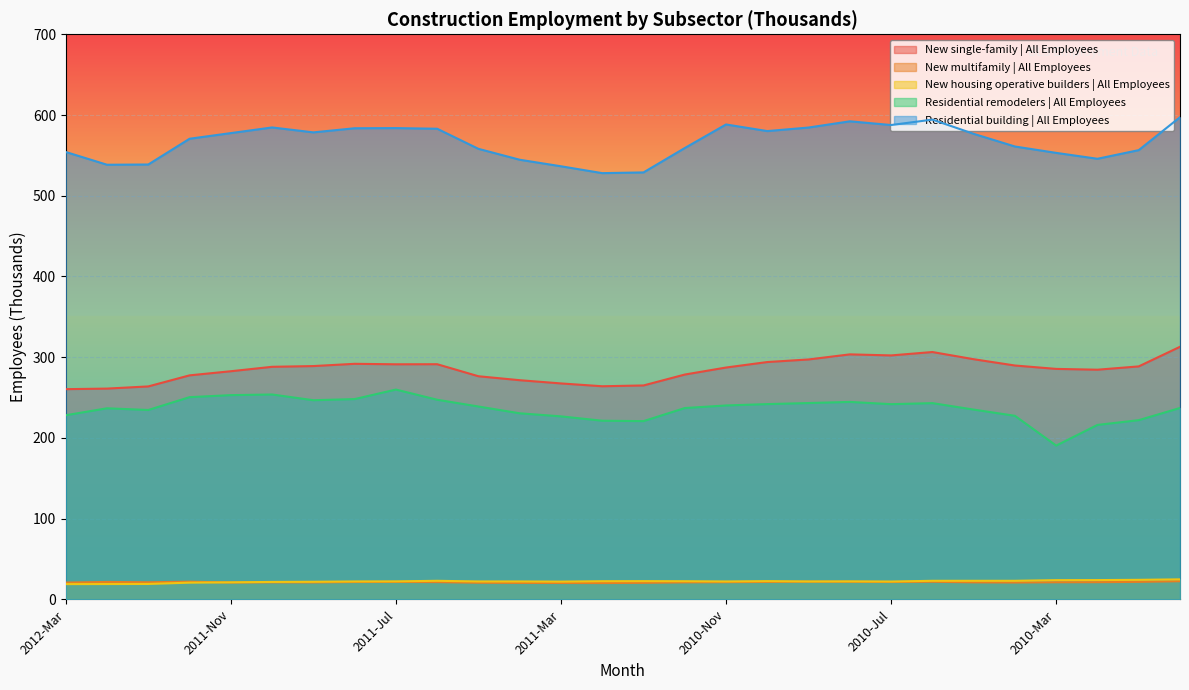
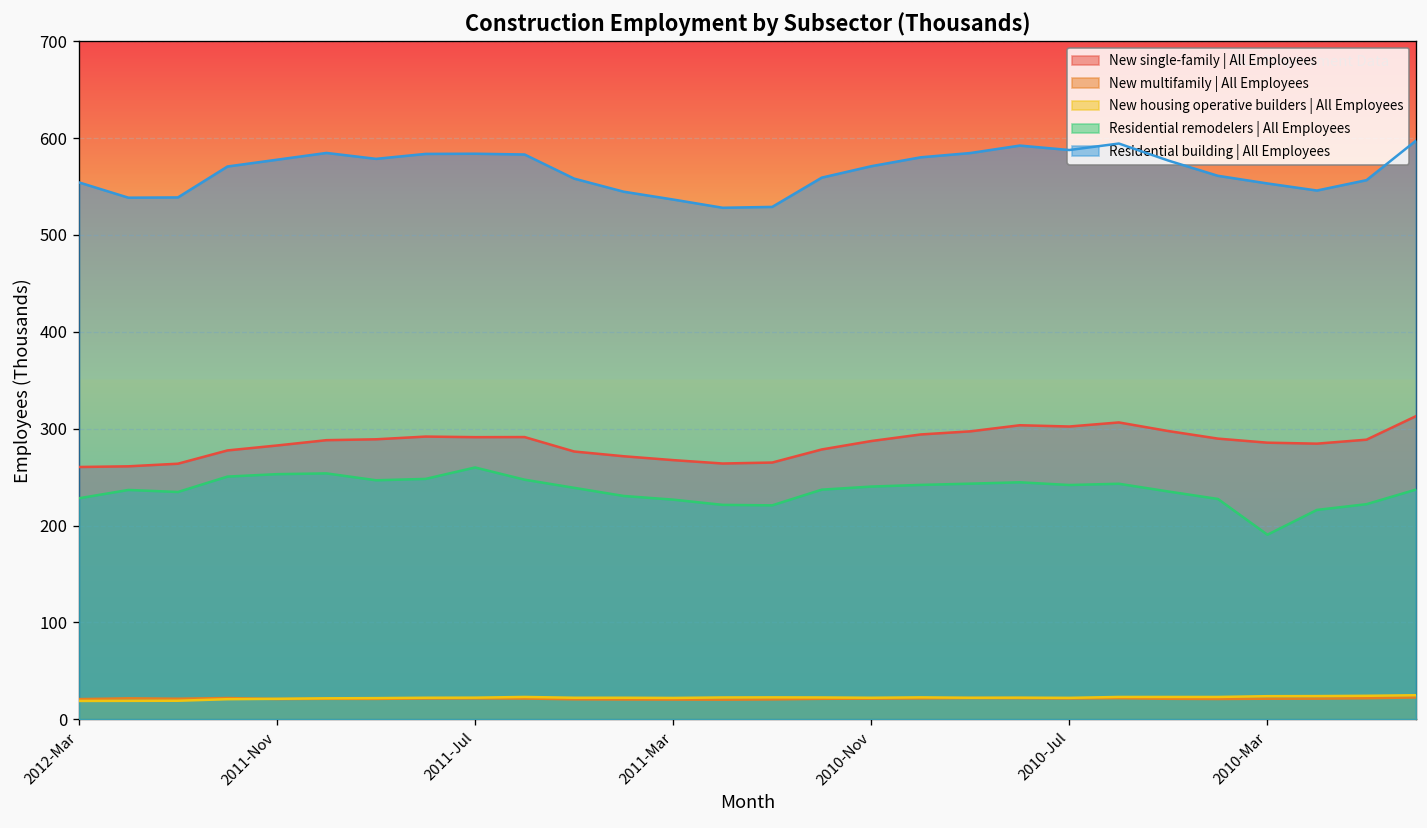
Residential building | All Employees, 2010-Nov: 590 -> 570
